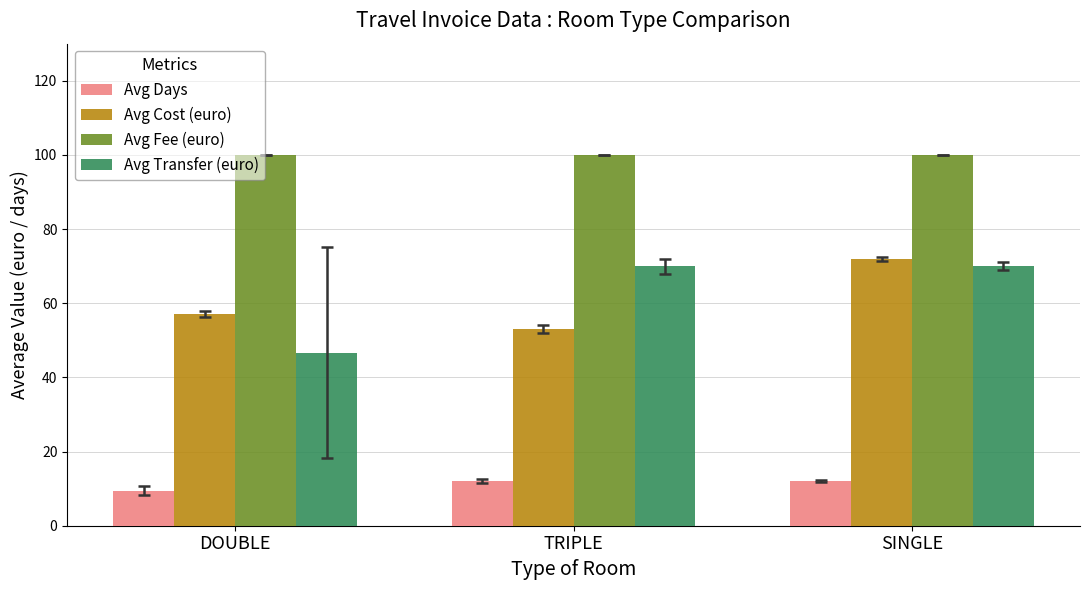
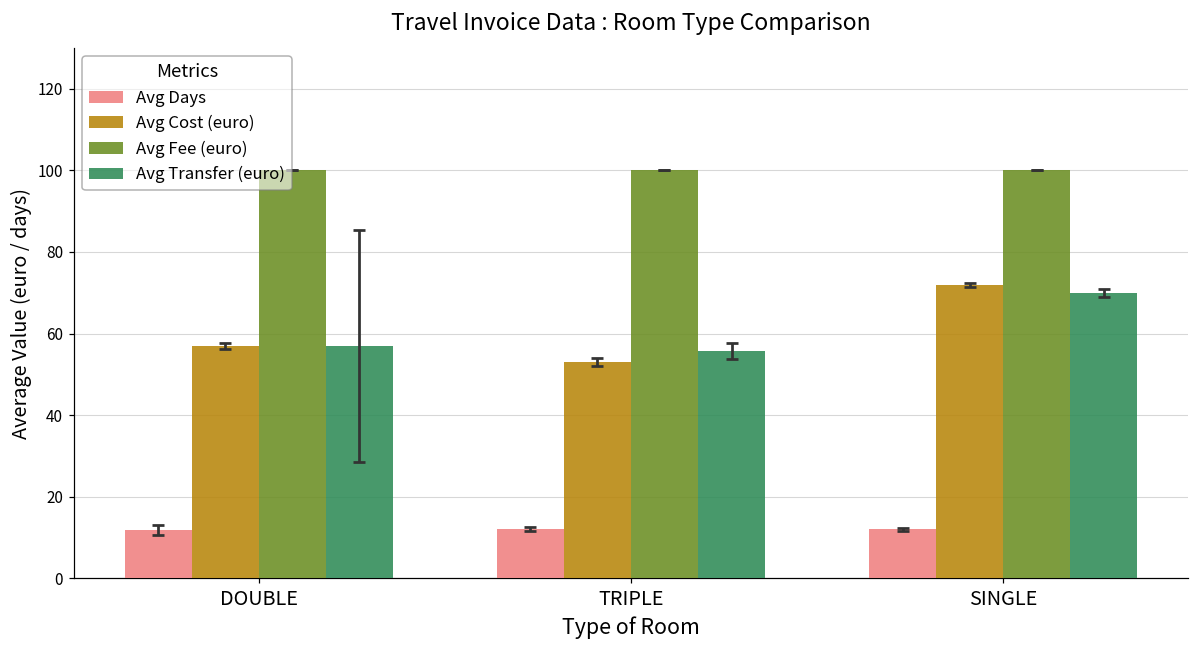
Avg Days, DOUBLE: 9 -> 12
Avg Transfer (euro), DOUBLE: 47 -> 57
Avg Transfer (euro), TRIPLE: 70 -> 56
